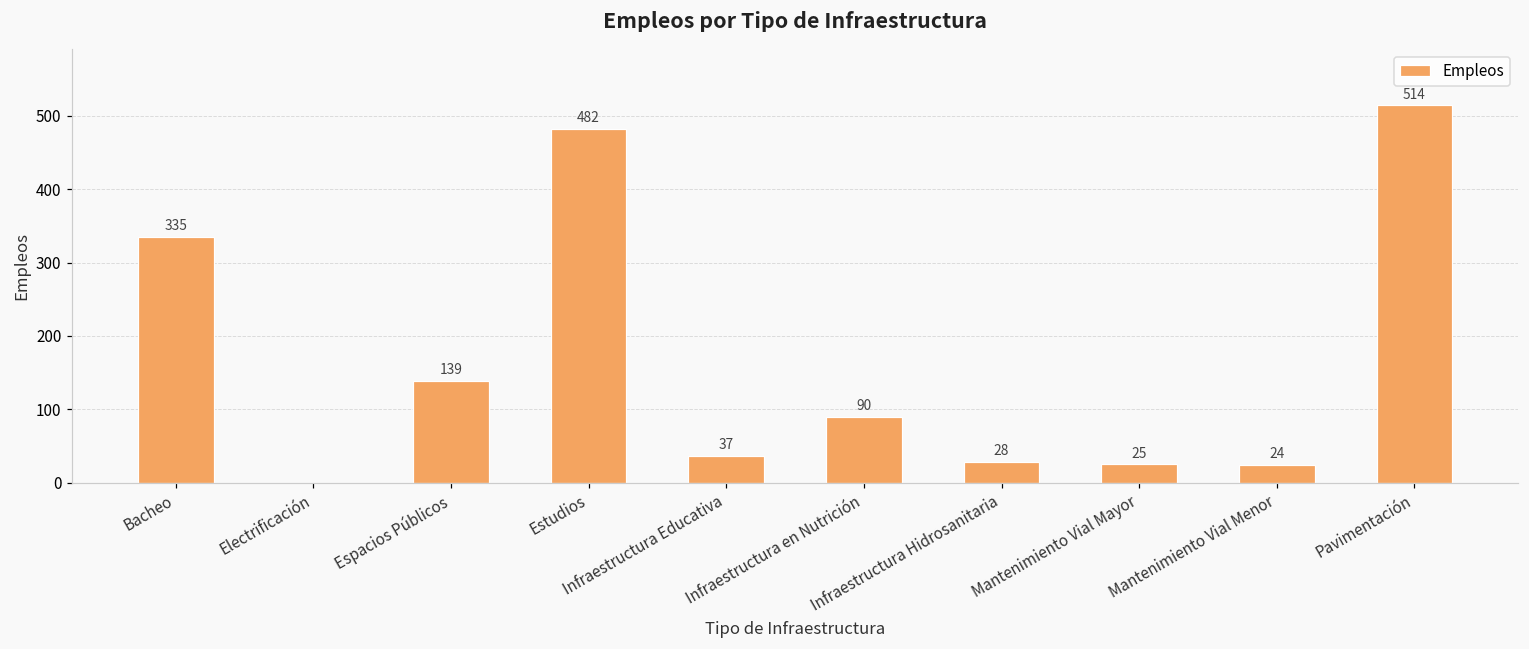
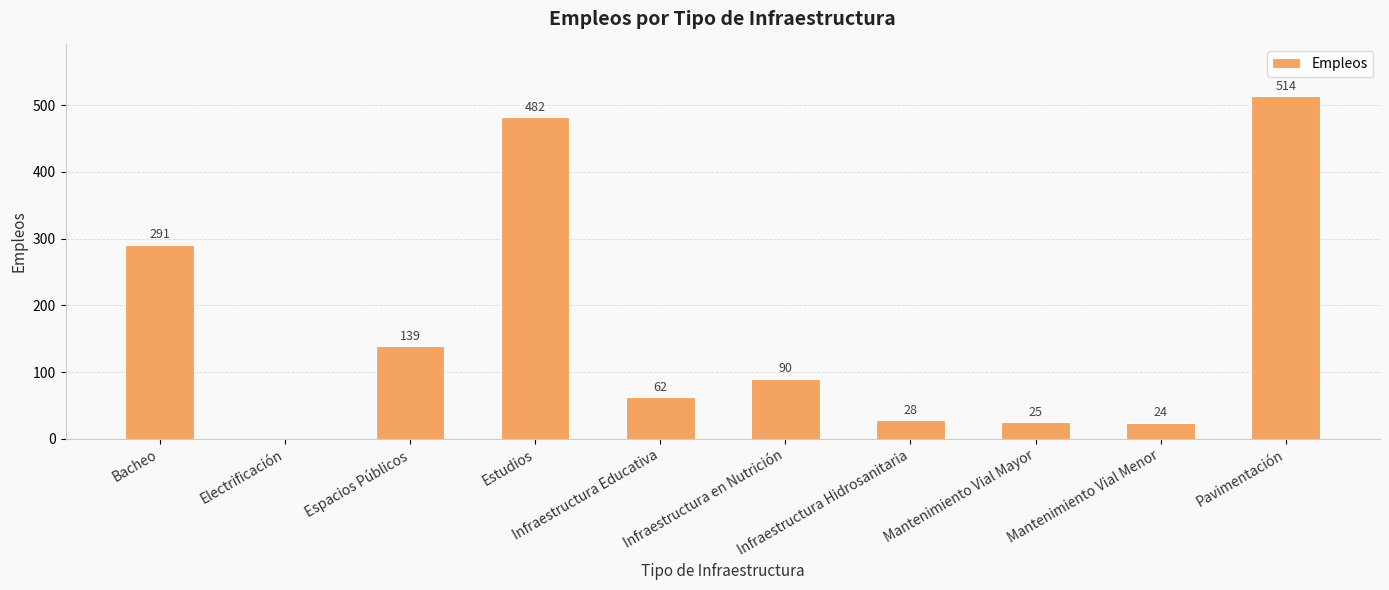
Bacheo: 335 -> 291
Infraestructura Educativa: 37 -> 62
